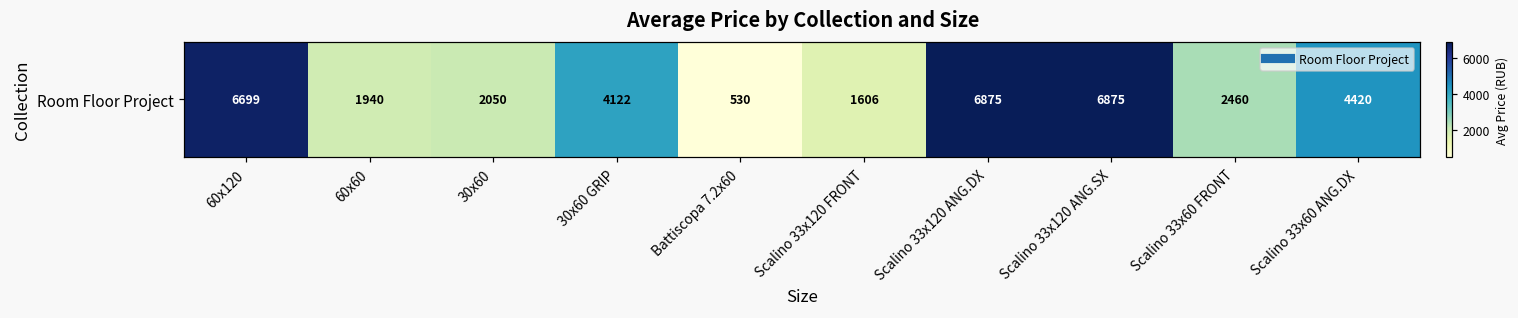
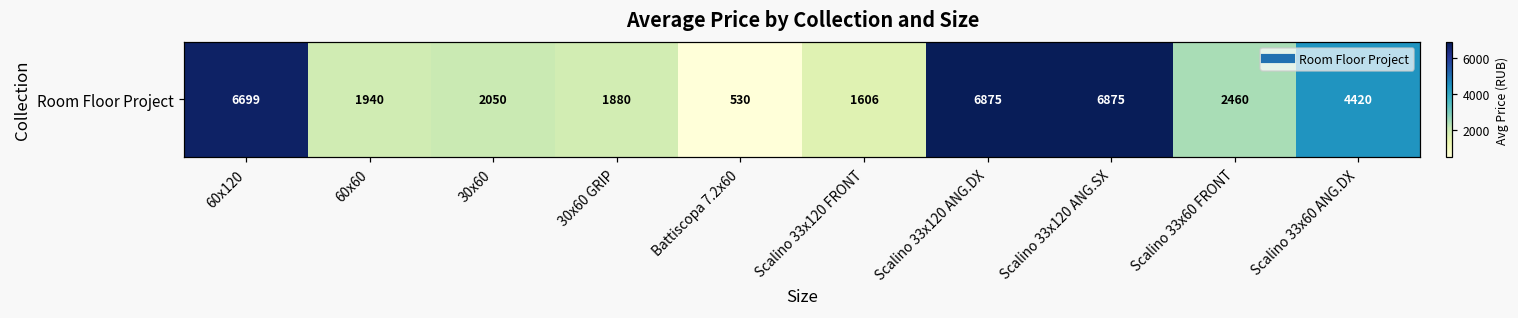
Room Floor Project, 30x60 GRIP: 4122 -> 1880
